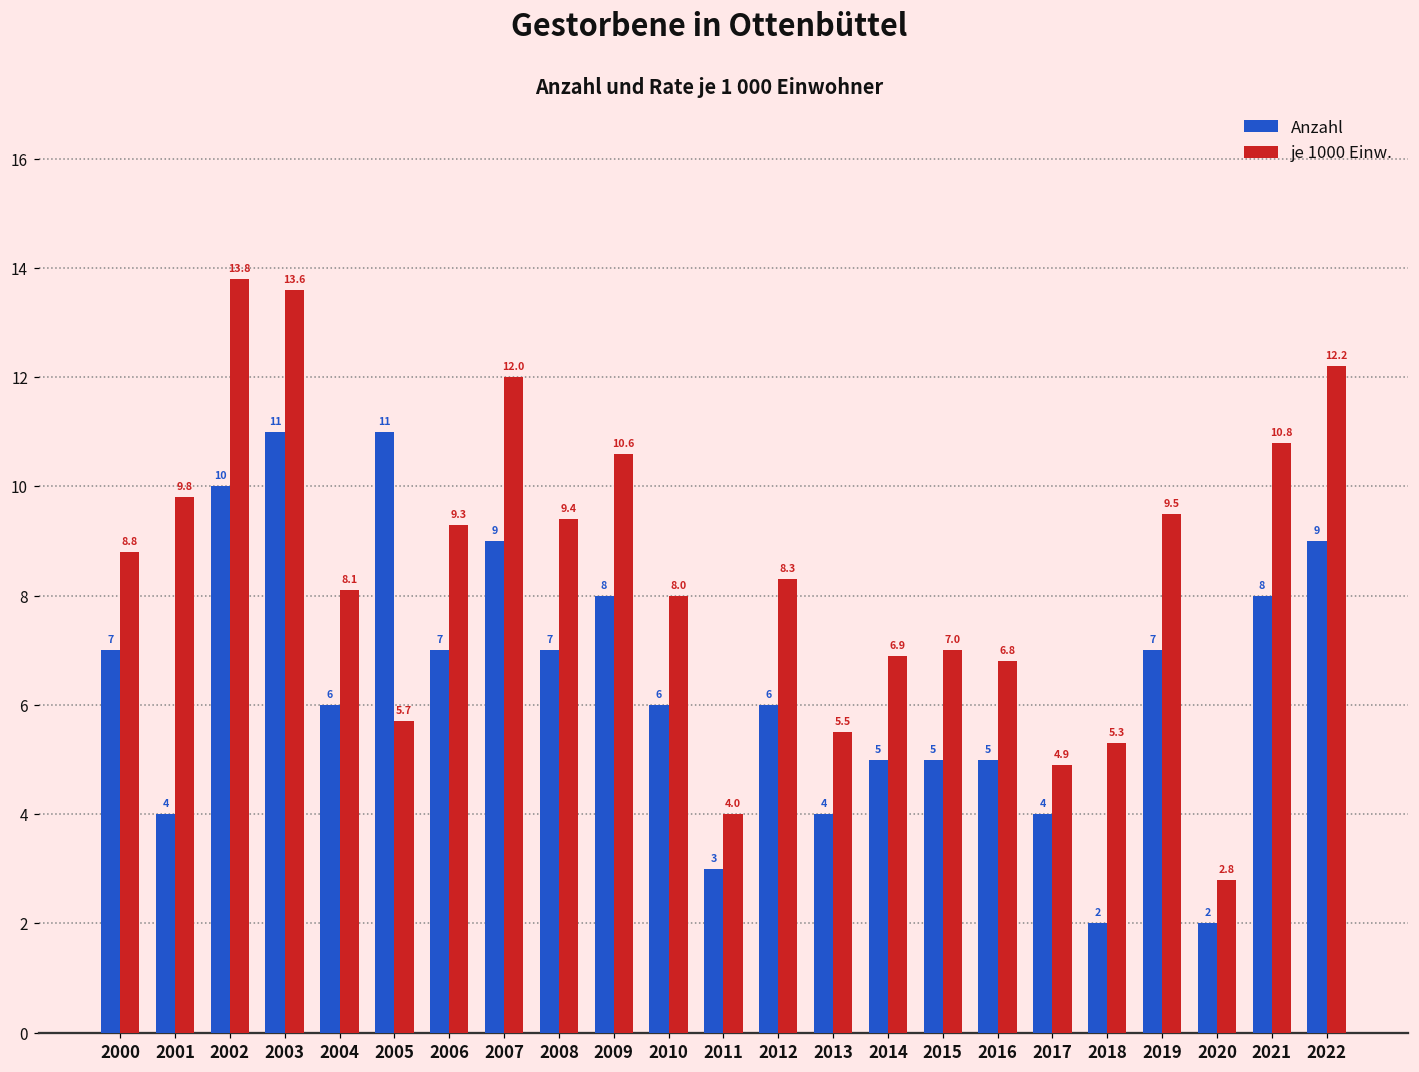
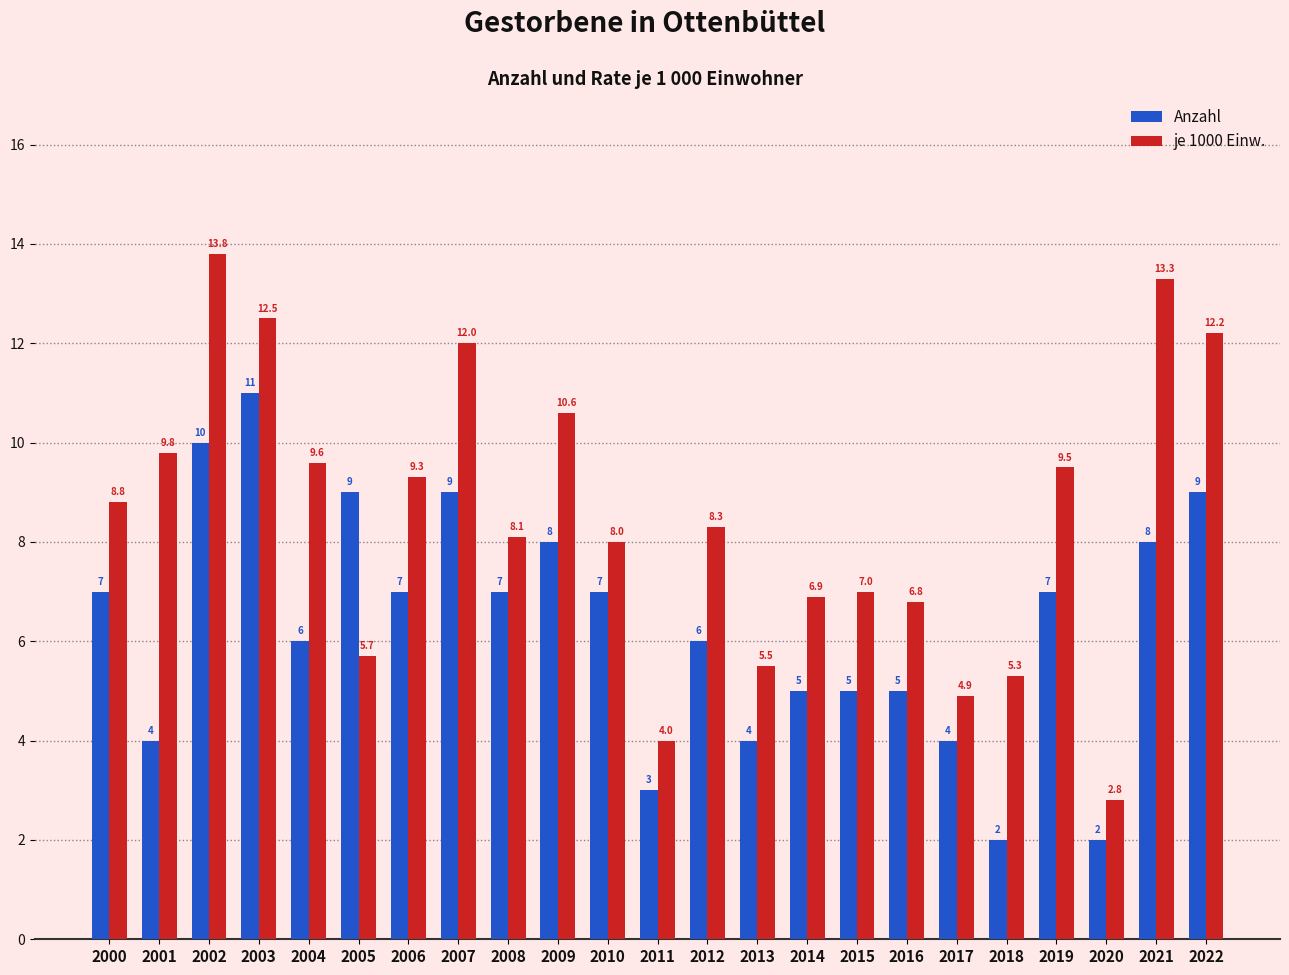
je 1000 Einw., 2003: 13.6 -> 12.5
je 1000 Einw., 2004: 8.1 -> 9.6
Anzahl, 2005: 11 -> 9
je 1000 Einw., 2008: 9.4 -> 8.1
Anzahl, 2010: 6 -> 7
je 1000 Einw., 2021: 10.8 -> 13.3
